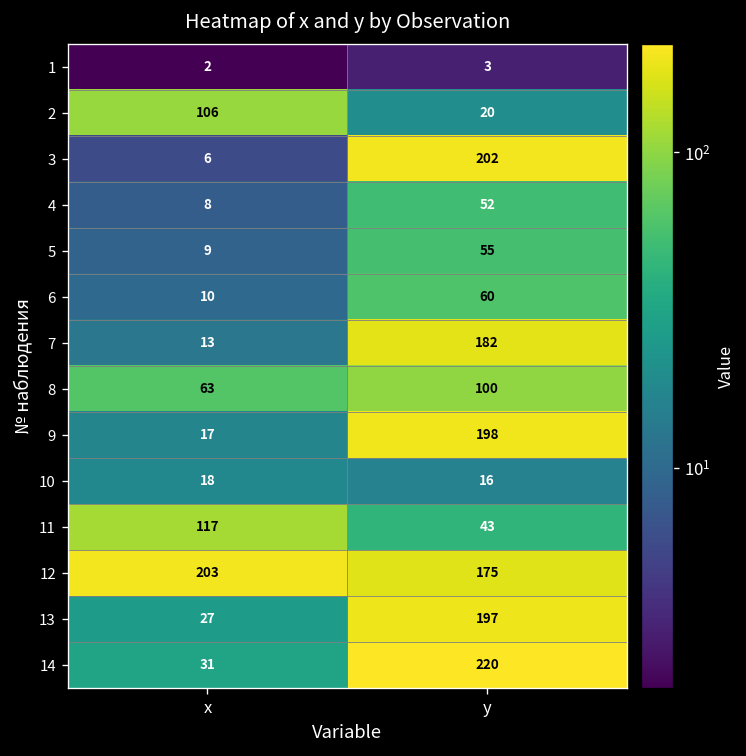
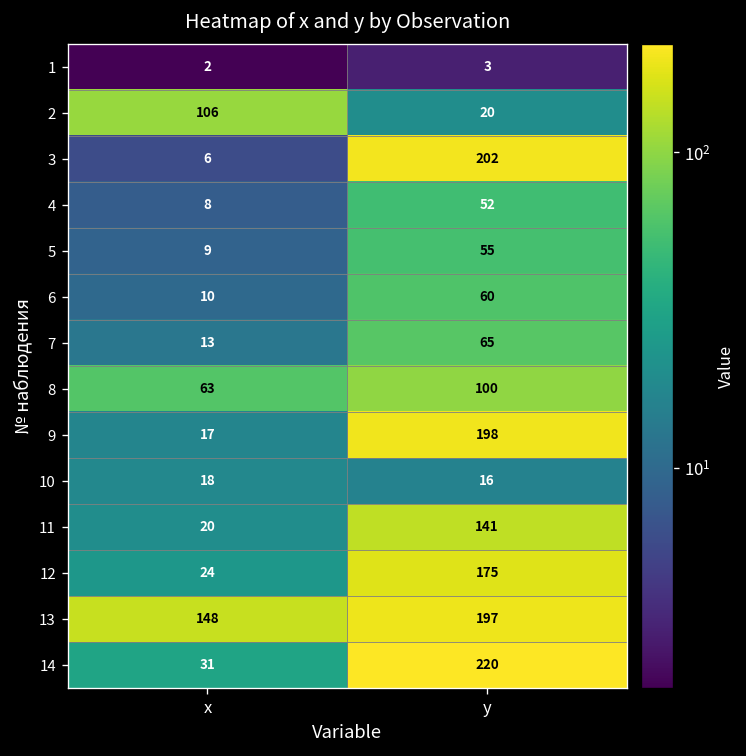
7, y: 182 -> 65
11, x: 117 -> 20
11, y: 43 -> 141
12, x: 203 -> 24
13, x: 27 -> 148
